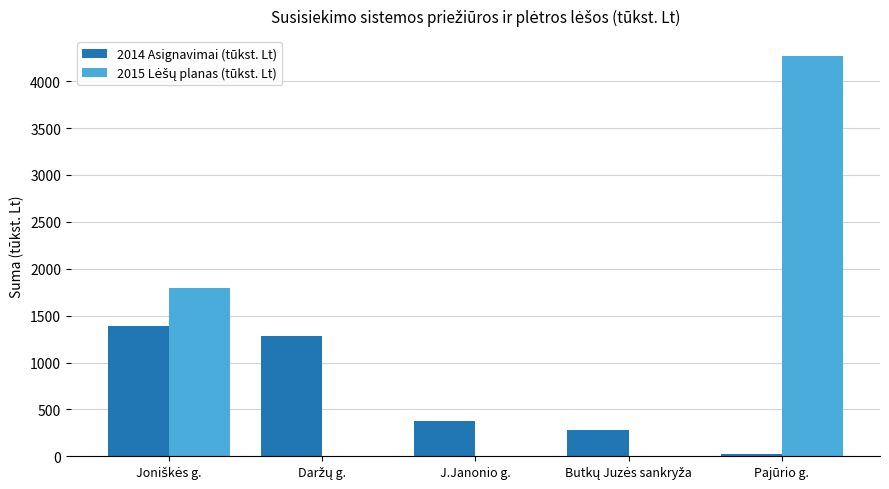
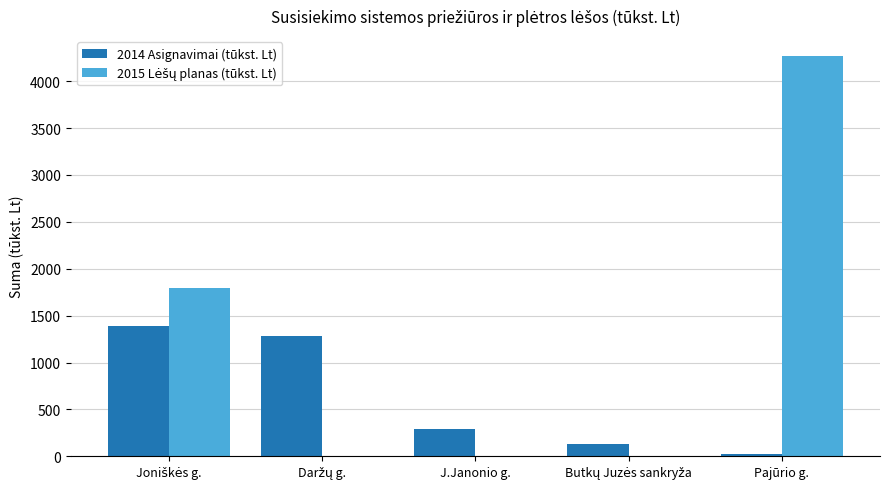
2014 Asignavimai (tūkst. Lt), J.Janonio g.: 400 -> 300
2014 Asignavimai (tūkst. Lt), Butkų Juzės sankryža: 300 -> 100
